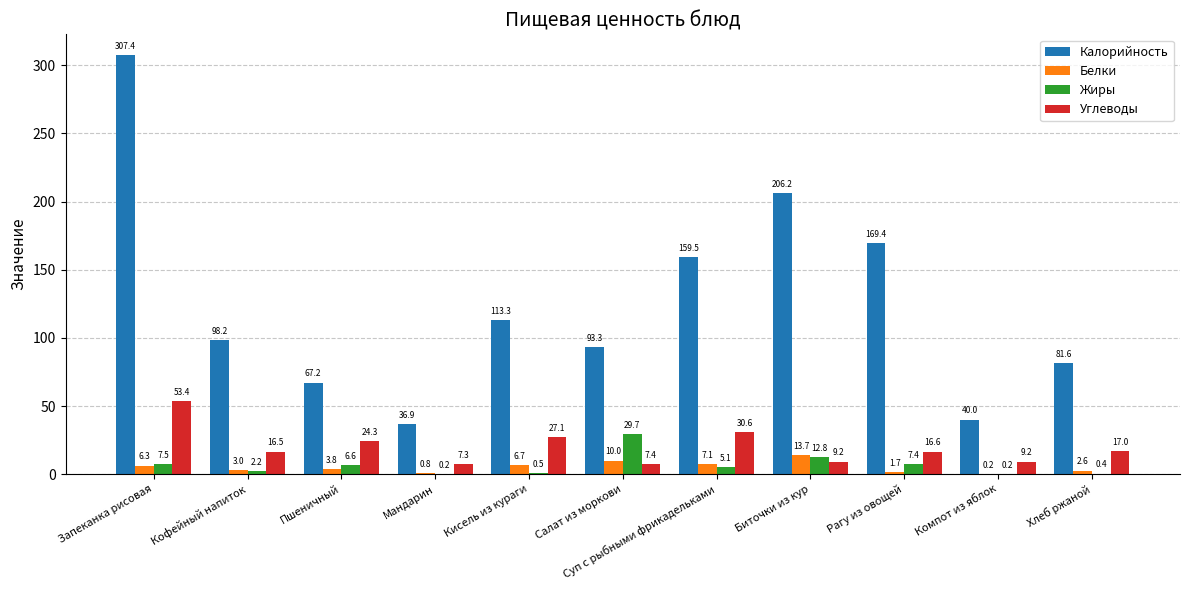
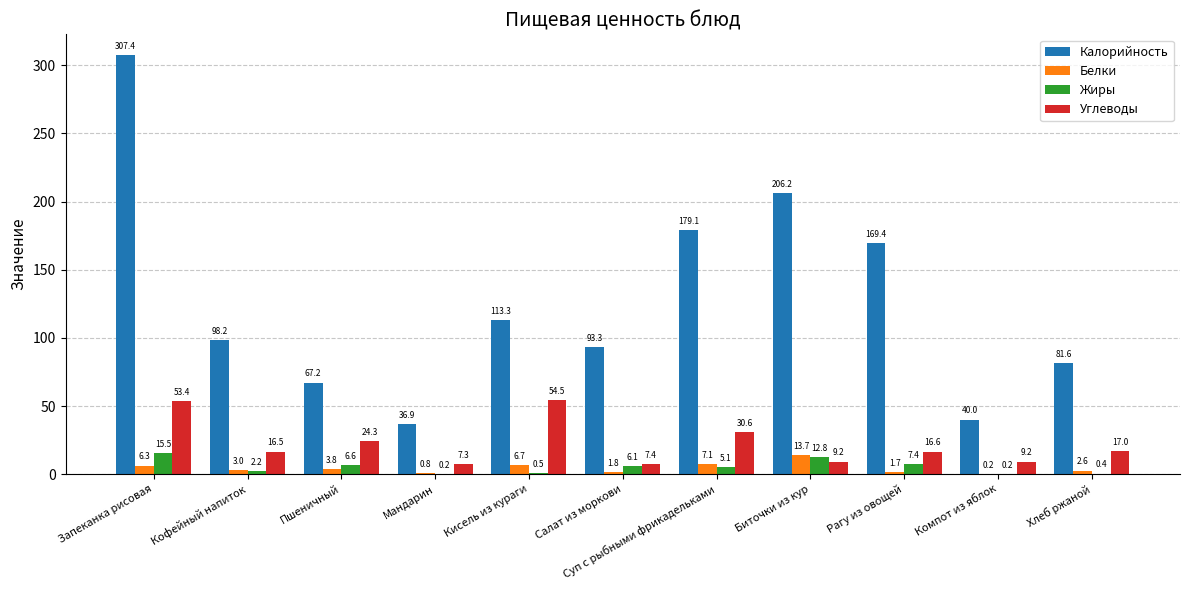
Жиры, Запеканка рисовая: 7.5 -> 15.5
Углеводы, Кисель из кураги: 27.1 -> 54.5
Белки, Салат из моркови: 10.0 -> 1.8
Жиры, Салат из моркови: 29.7 -> 6.1
Калорийность, Суп с рыбными фрикадельками: 159.5 -> 179.1
